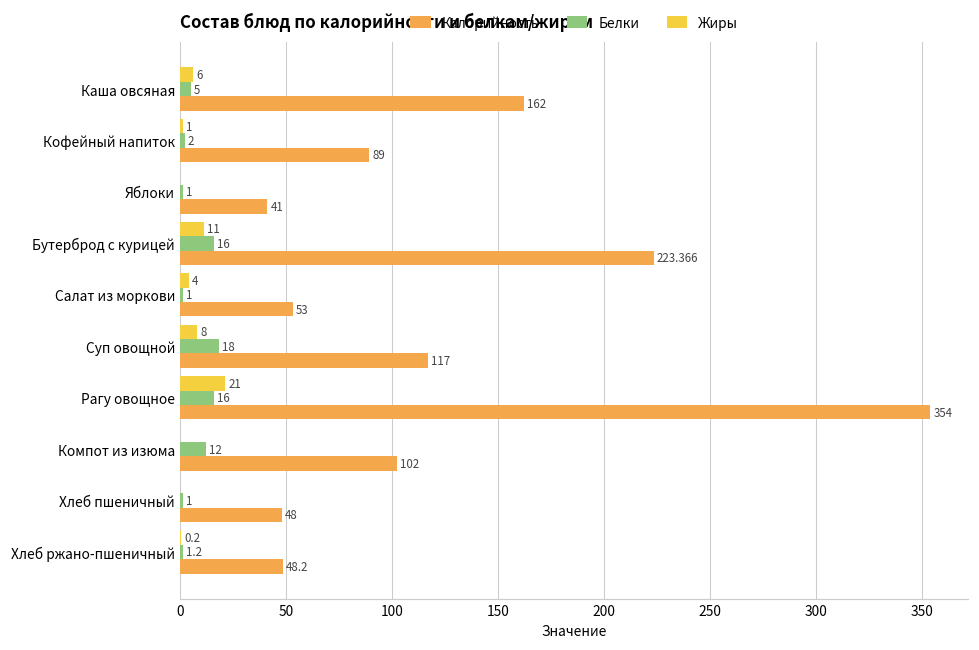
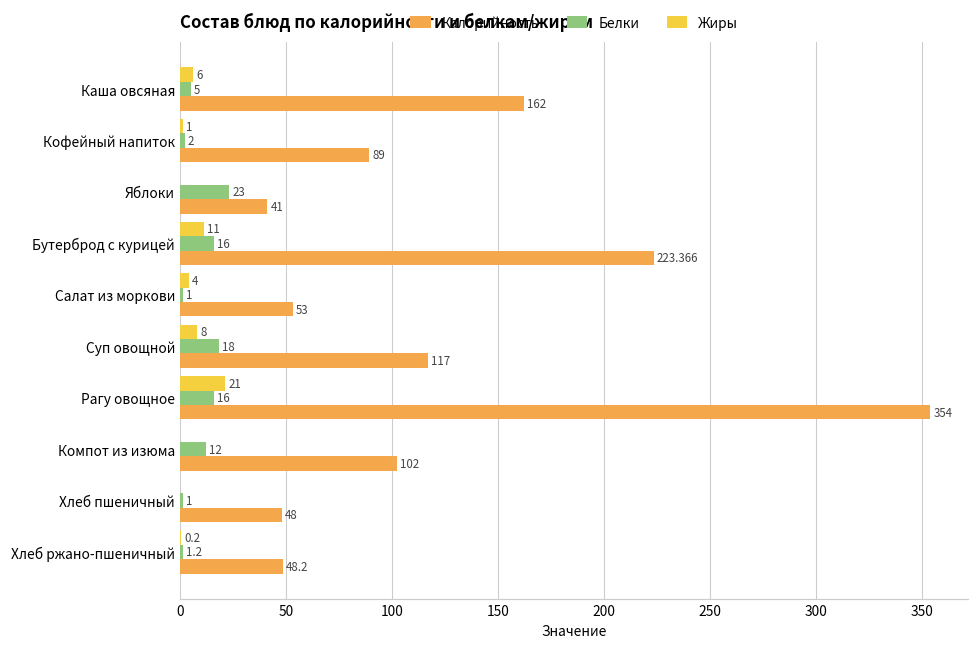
Белки, Яблоки: 1 -> 23
